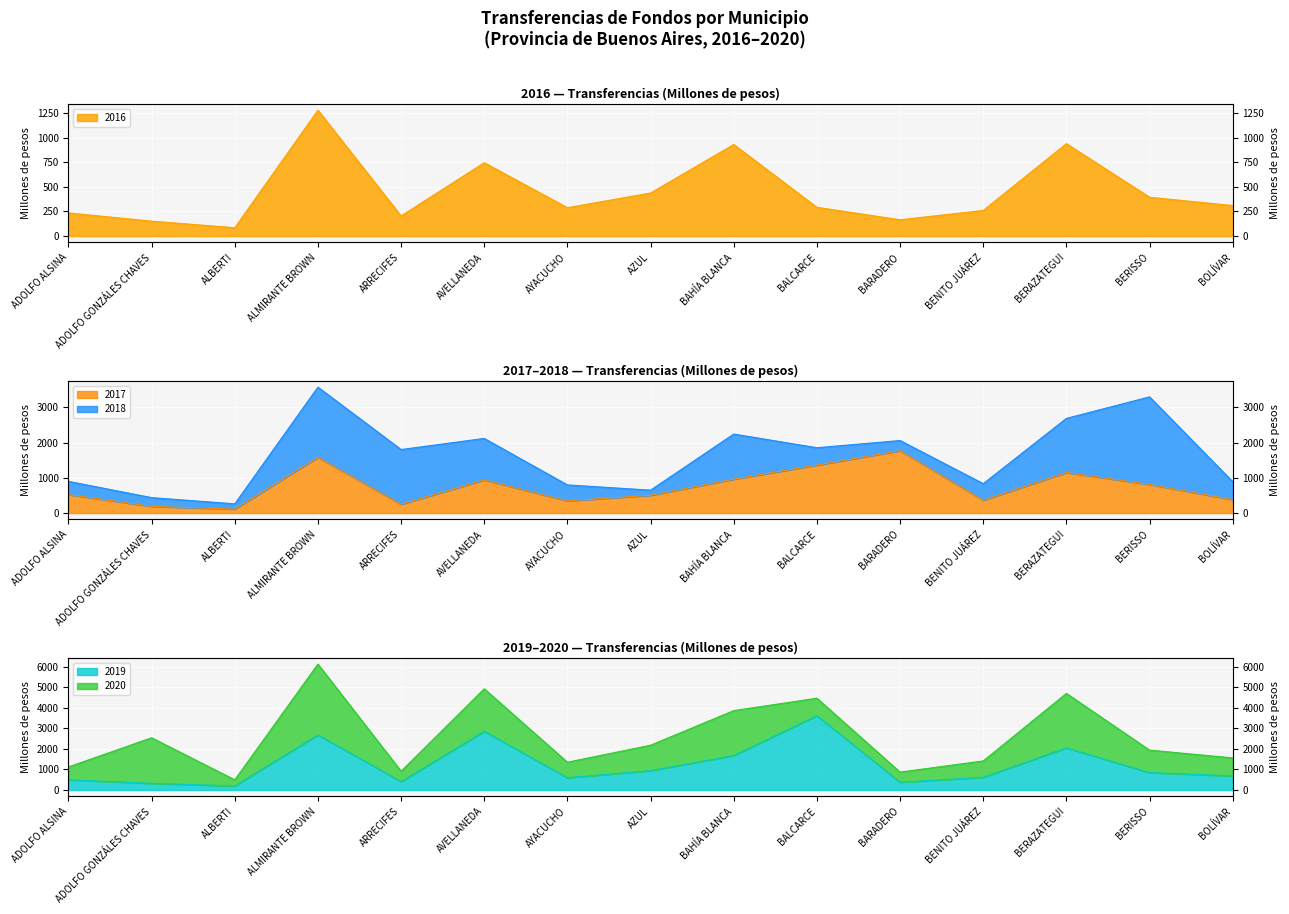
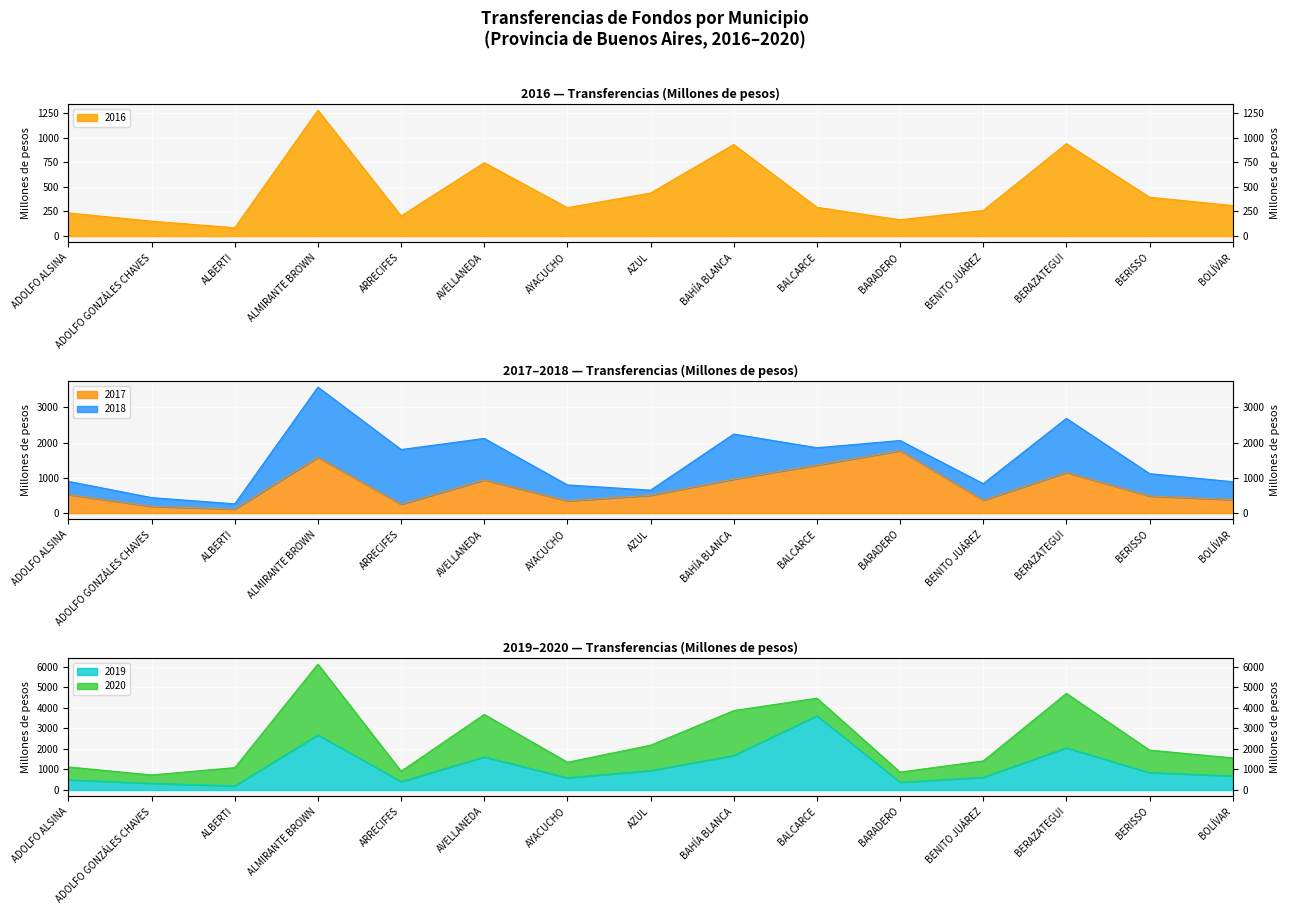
2017–2018 — Transferencias (Millones de pesos), 2017, BERISSO: 800 -> 500
2017–2018 — Transferencias (Millones de pesos), 2018, BERISSO: 2500 -> 600
2019–2020 — Transferencias (Millones de pesos), 2020, ADOLFO GONZÁLES CHAVES: 2200 -> 400
2019–2020 — Transferencias (Millones de pesos), 2020, ALBERTI: 300 -> 900
2019–2020 — Transferencias (Millones de pesos), 2019, AVELLANEDA: 2900 -> 1600
